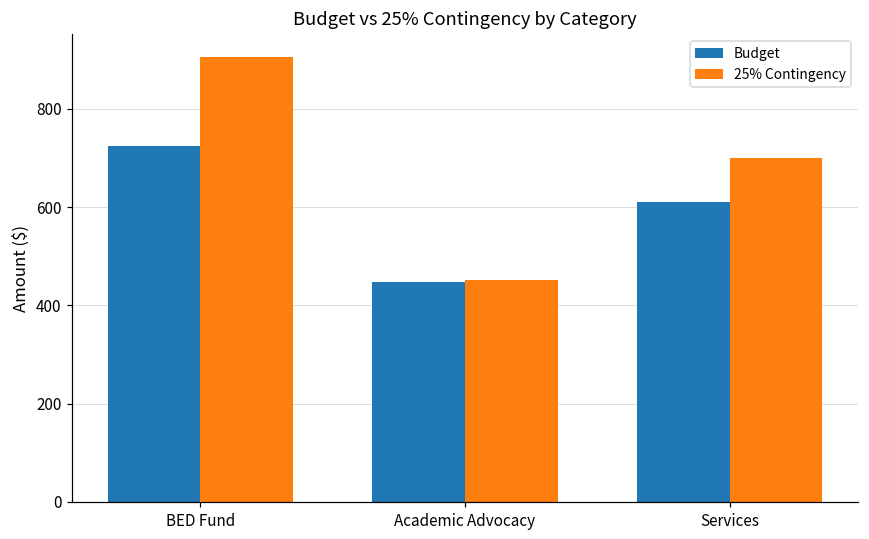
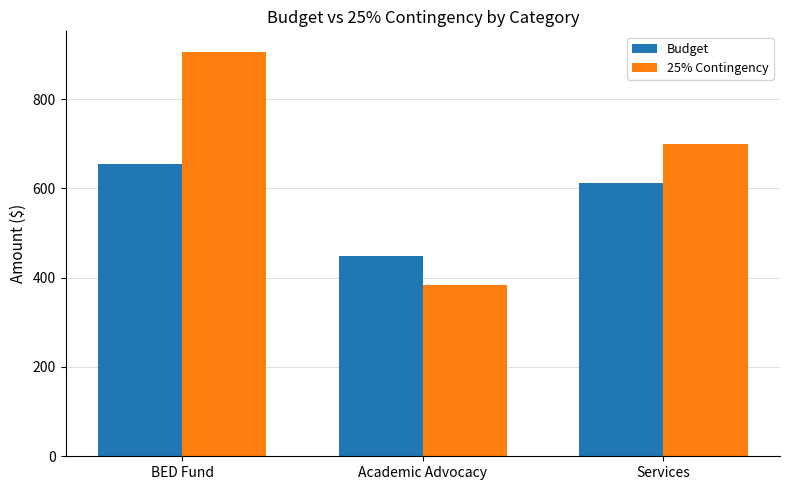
Budget, BED Fund: 730 -> 650
25% Contingency, Academic Advocacy: 450 -> 380
